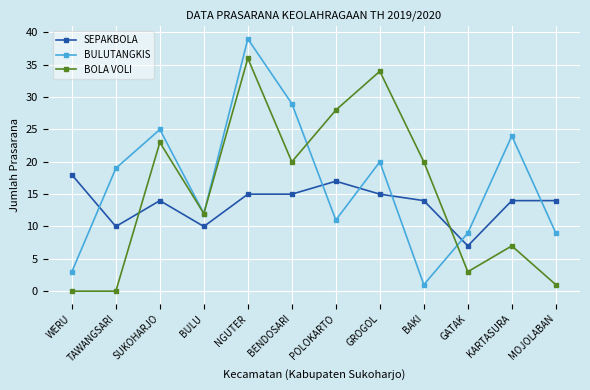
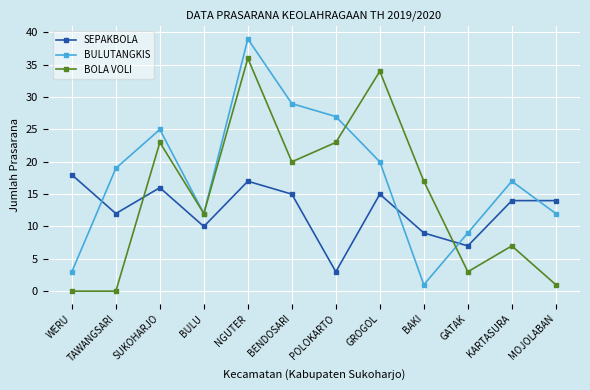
SEPAKBOLA, TAWANGSARI: 10 -> 12
SEPAKBOLA, SUKOHARJO: 14 -> 16
SEPAKBOLA, NGUTER: 15 -> 17
SEPAKBOLA, POLOKARTO: 17 -> 3
BULUTANGKIS, POLOKARTO: 11 -> 27
BOLA VOLI, POLOKARTO: 28 -> 23
SEPAKBOLA, BAKI: 14 -> 9
BOLA VOLI, BAKI: 20 -> 17
BULUTANGKIS, KARTASURA: 24 -> 17
BULUTANGKIS, MOJOLABAN: 9 -> 12
